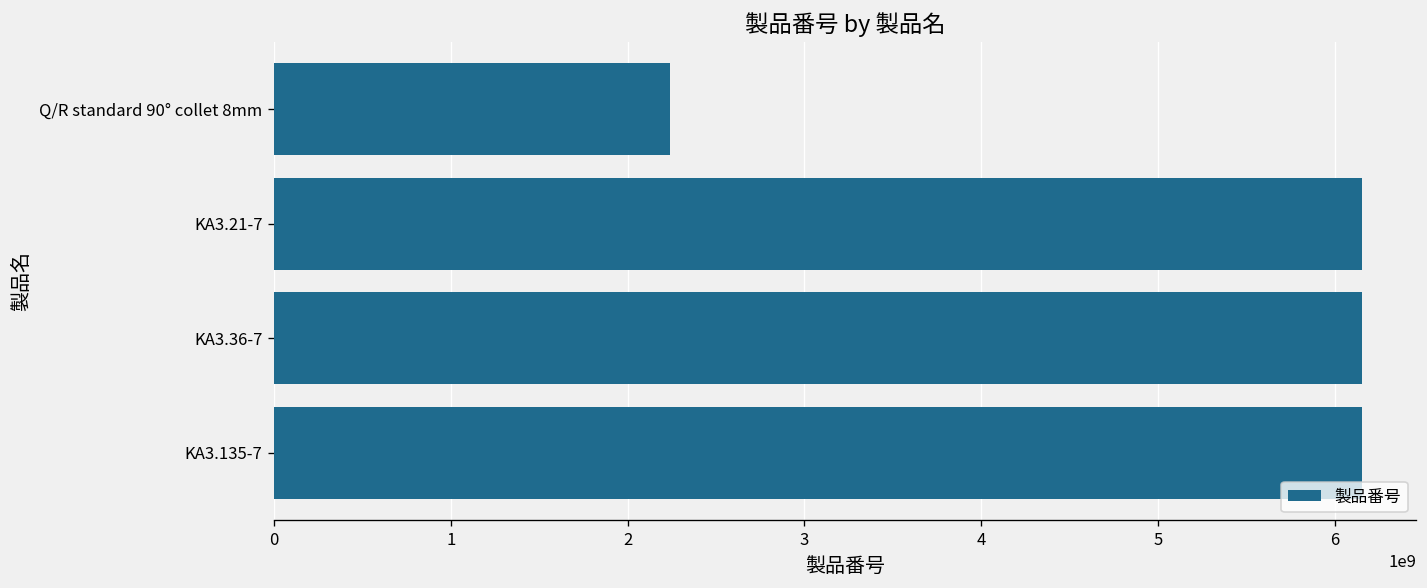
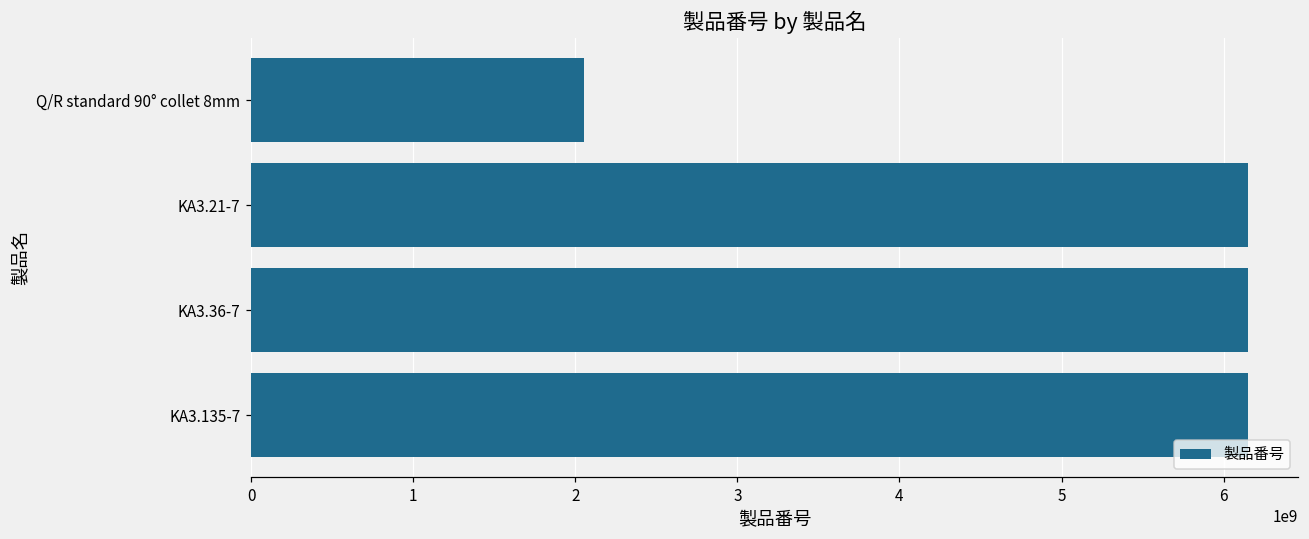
Q/R standard 90° collet 8mm: 2240000000 -> 2050000000
